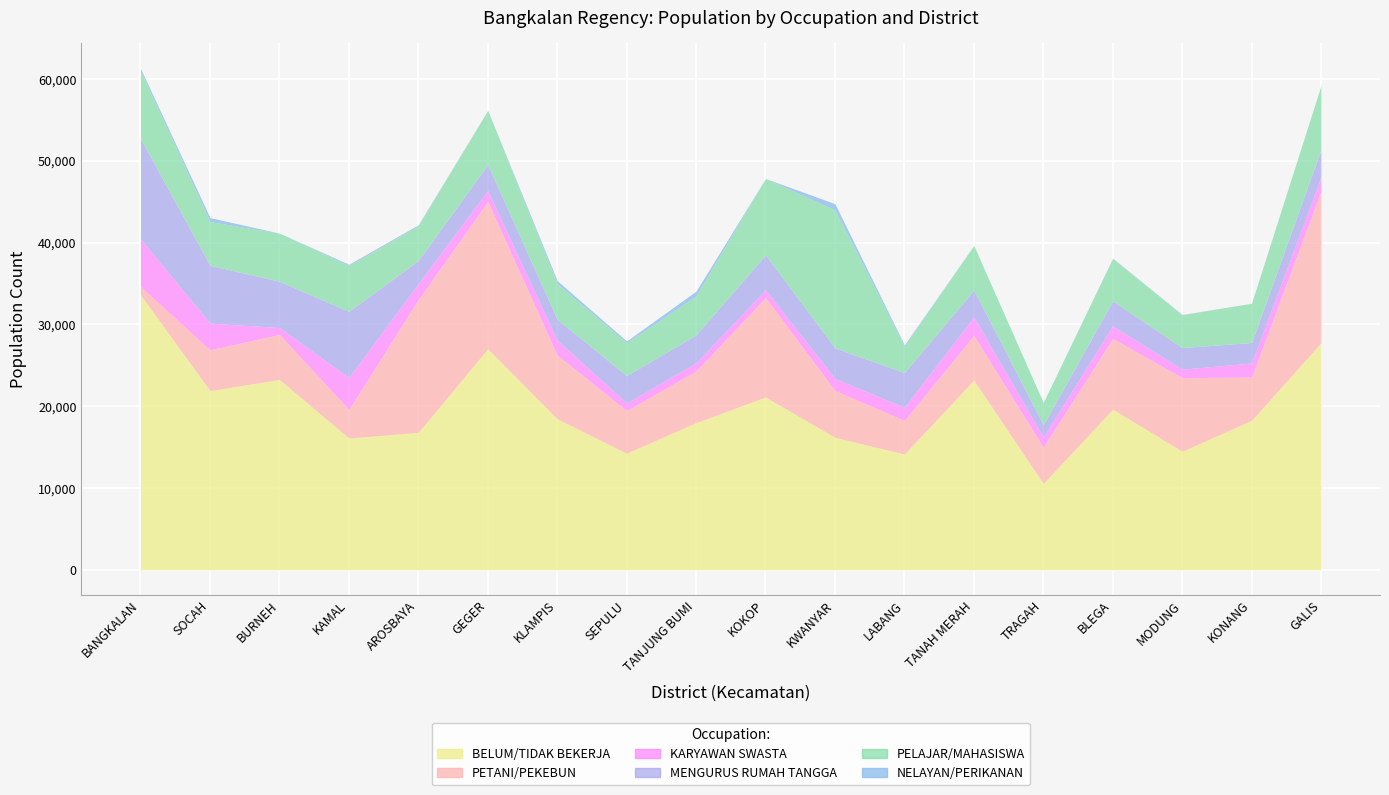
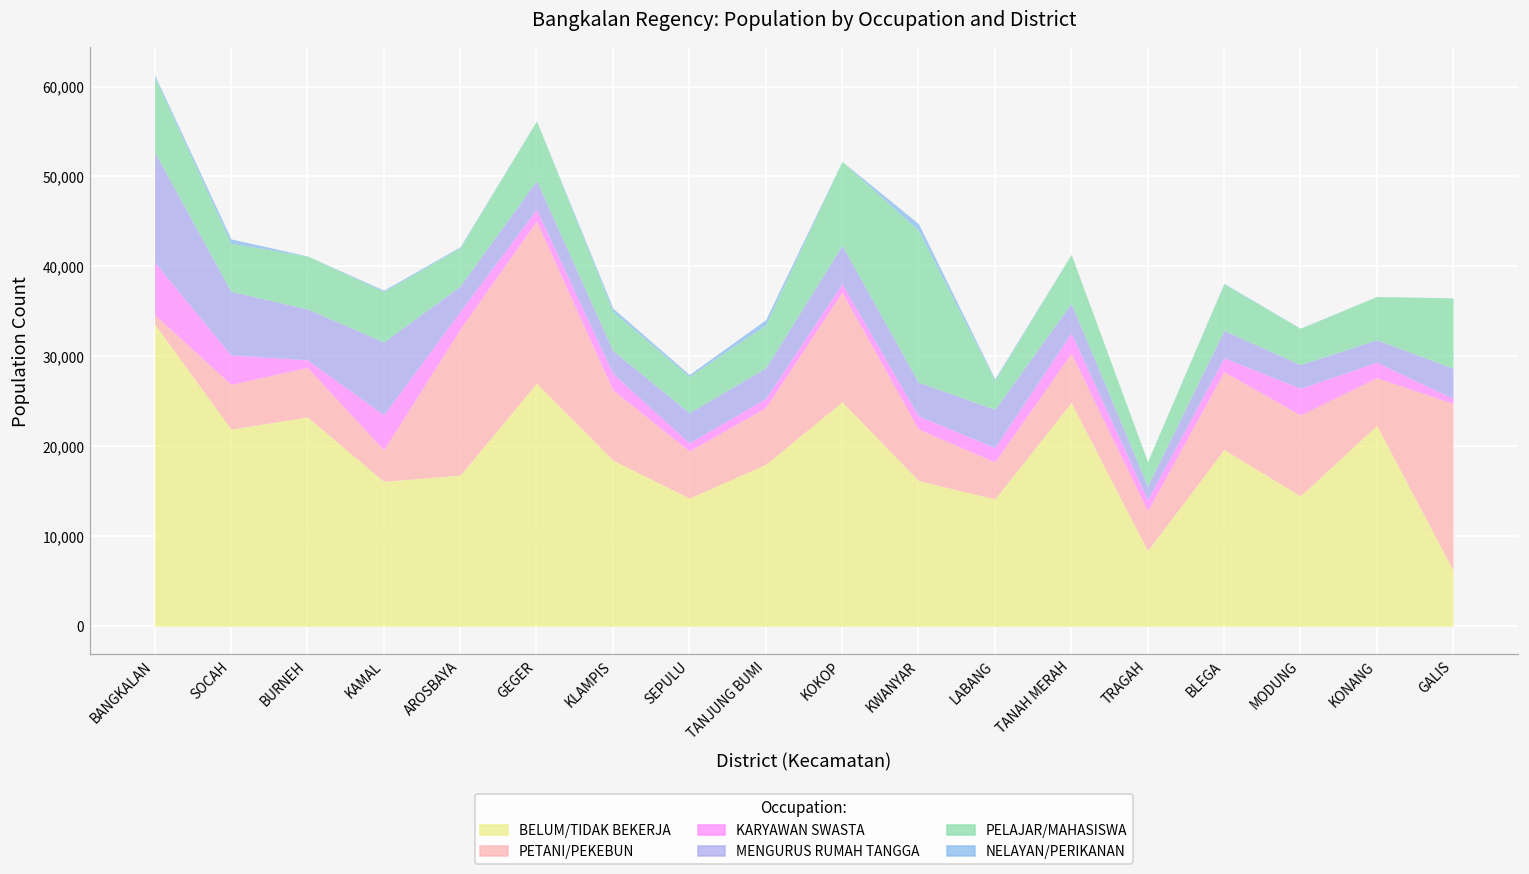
BELUM/TIDAK BEKERJA, KOKOP: 21,000 -> 25,000
BELUM/TIDAK BEKERJA, TANAH MERAH: 23,000 -> 25,000
BELUM/TIDAK BEKERJA, TRAGAH: 11,000 -> 8,000
KARYAWAN SWASTA, MODUNG: 1,000 -> 3,000
BELUM/TIDAK BEKERJA, KONANG: 18,000 -> 22,000
BELUM/TIDAK BEKERJA, GALIS: 28,000 -> 6,000
KARYAWAN SWASTA, GALIS: 2,000 -> 1,000
